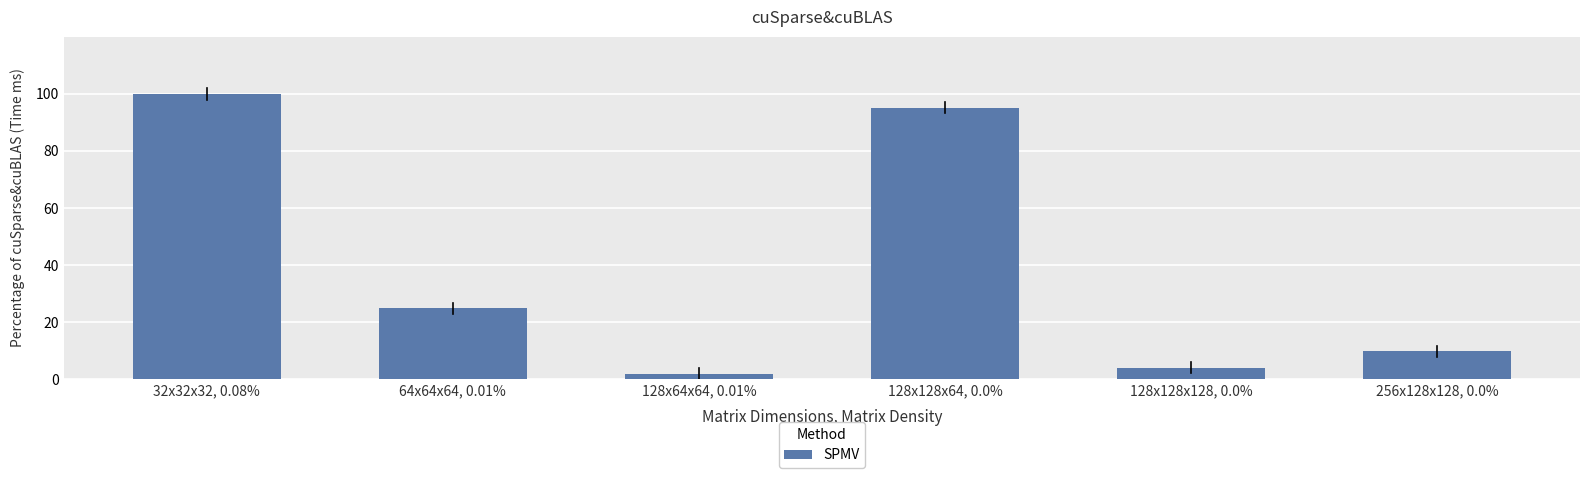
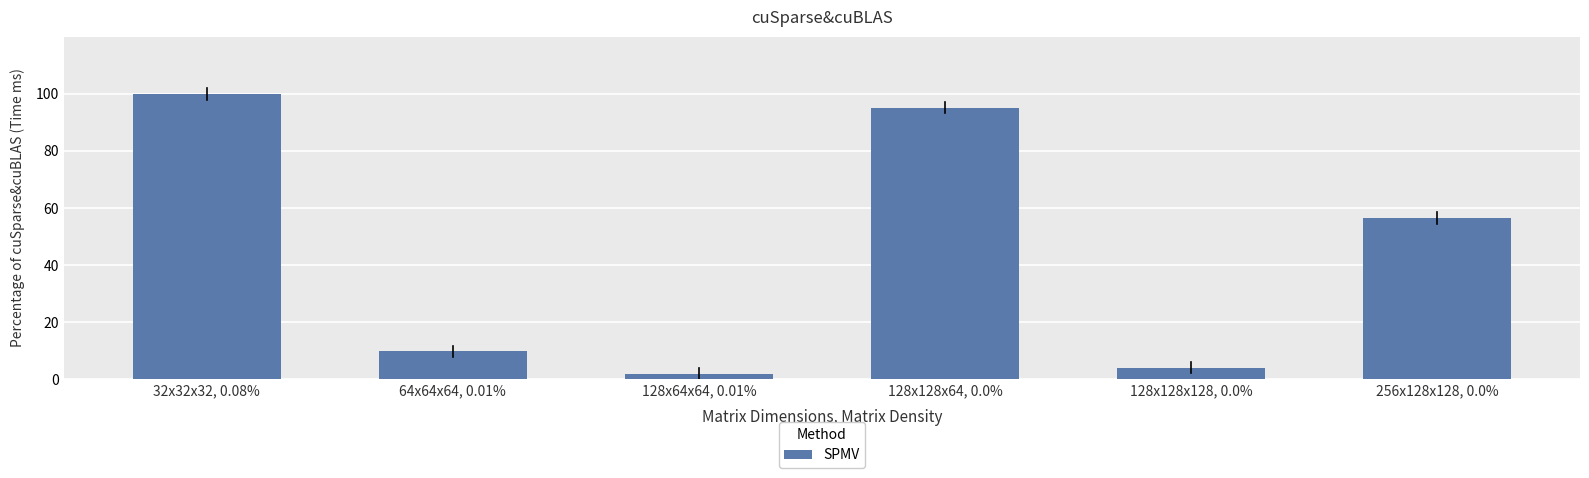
SPMV, 64x64x64, 0.01%: 25 -> 10
SPMV, 256x128x128, 0.0%: 10 -> 57
